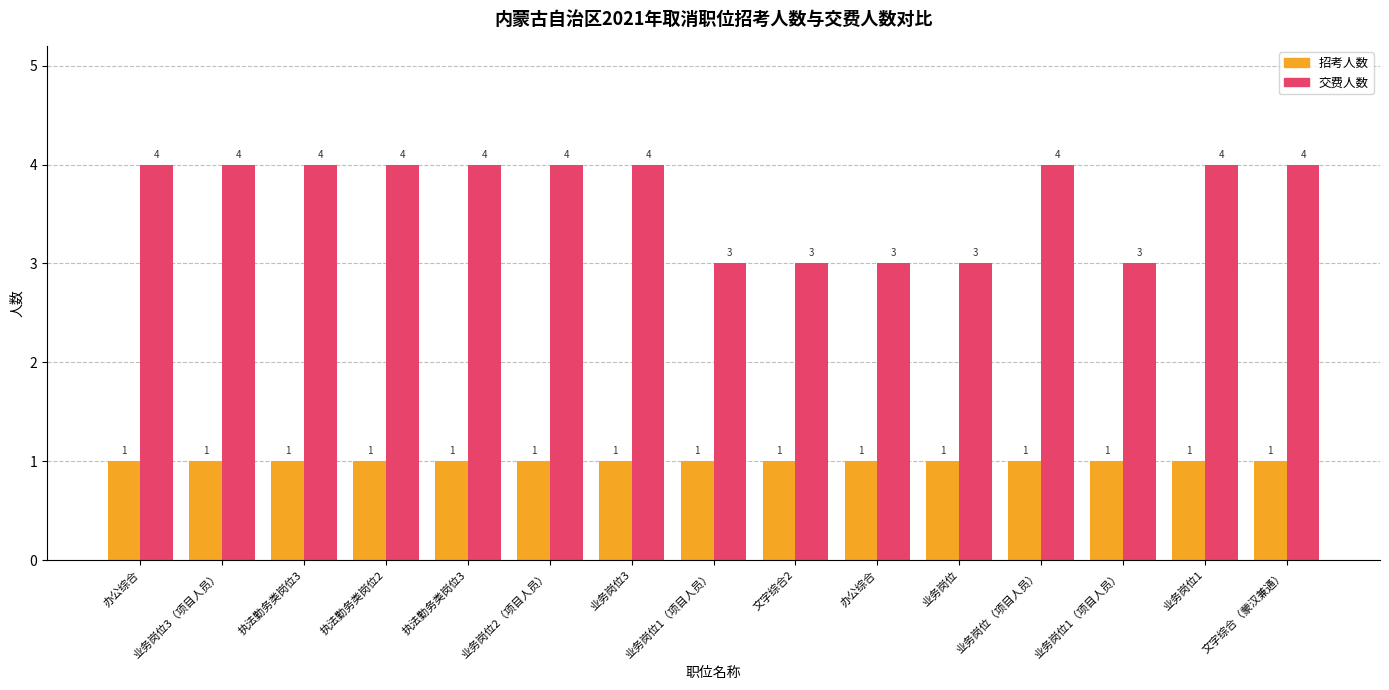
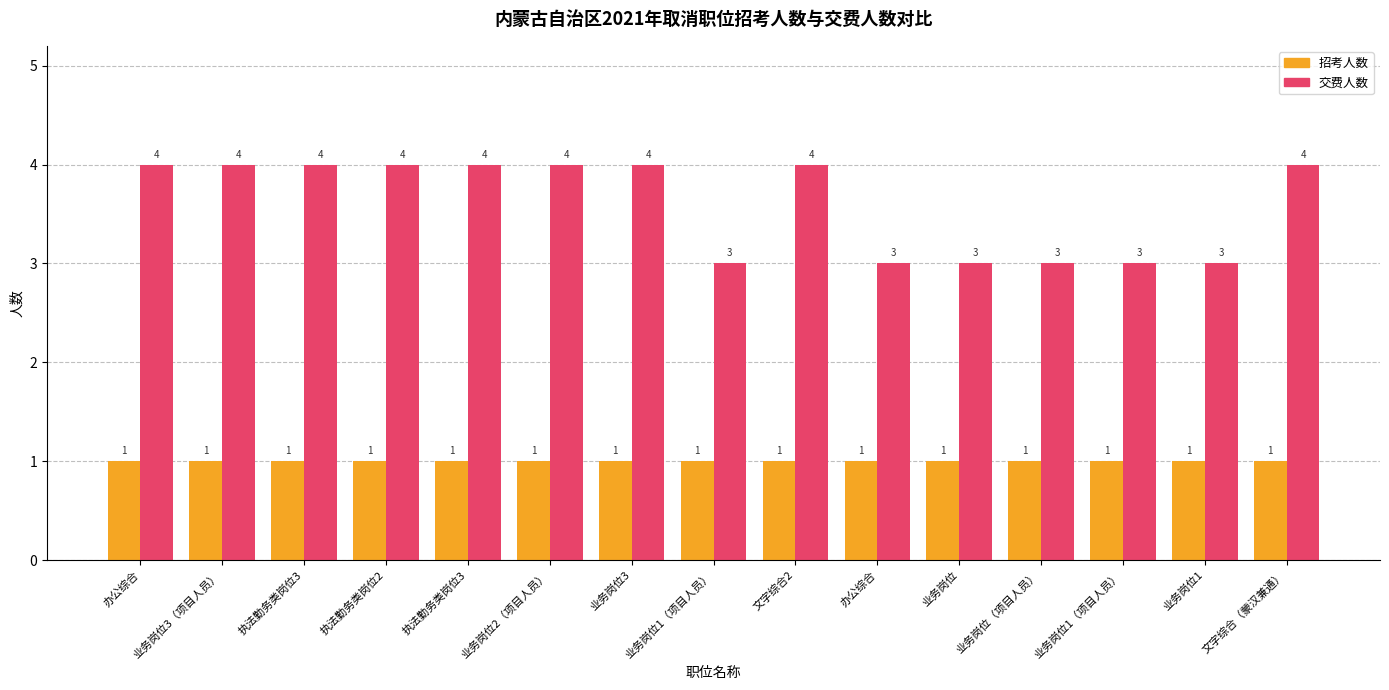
交费人数, 文字综合2: 3 -> 4
交费人数, 业务岗位（项目人员）: 4 -> 3
交费人数, 业务岗位1: 4 -> 3
